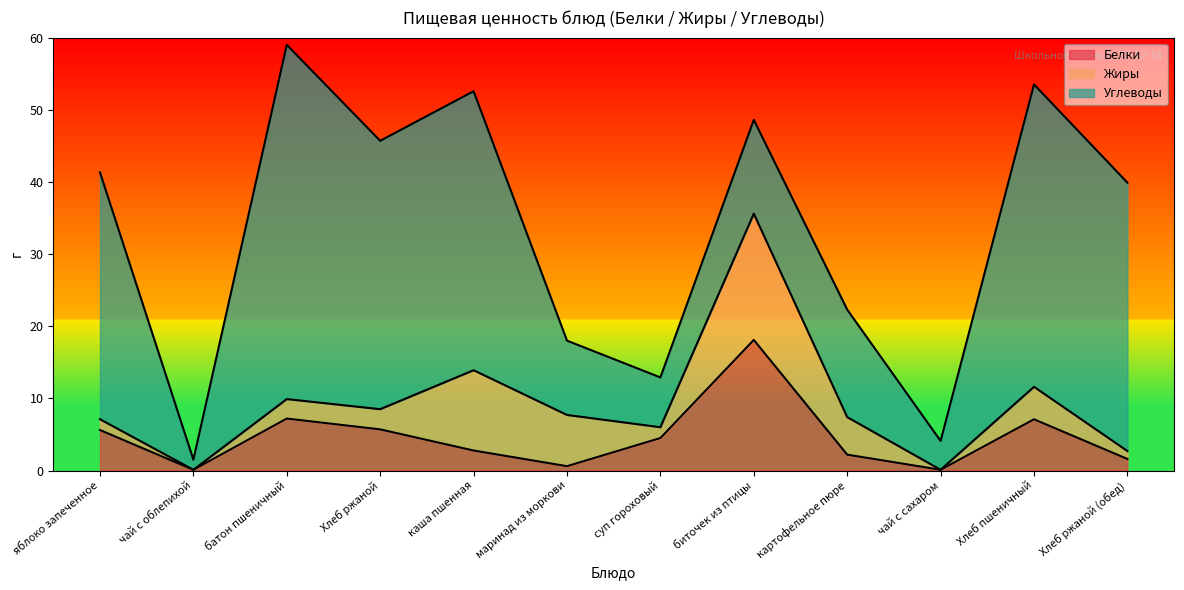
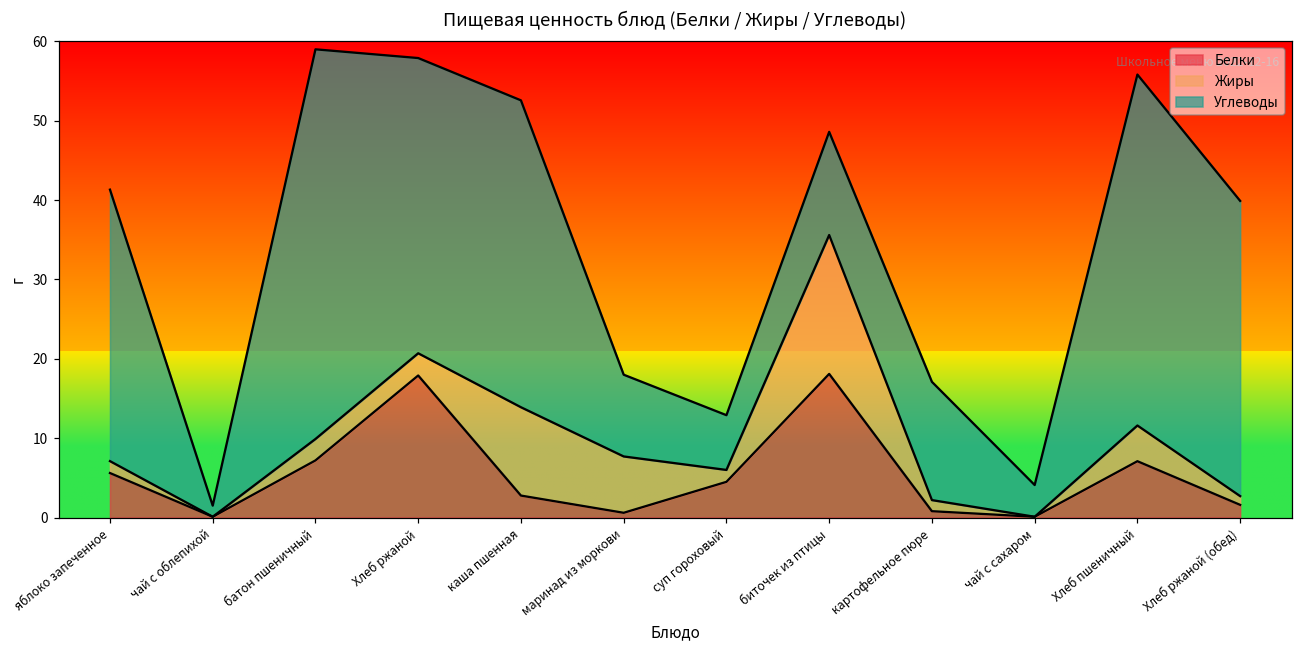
Белки, Хлеб ржаной: 6 -> 18
Белки, картофельное пюре: 2 -> 1
Жиры, картофельное пюре: 5 -> 1
Углеводы, Хлеб пшеничный: 42 -> 44
